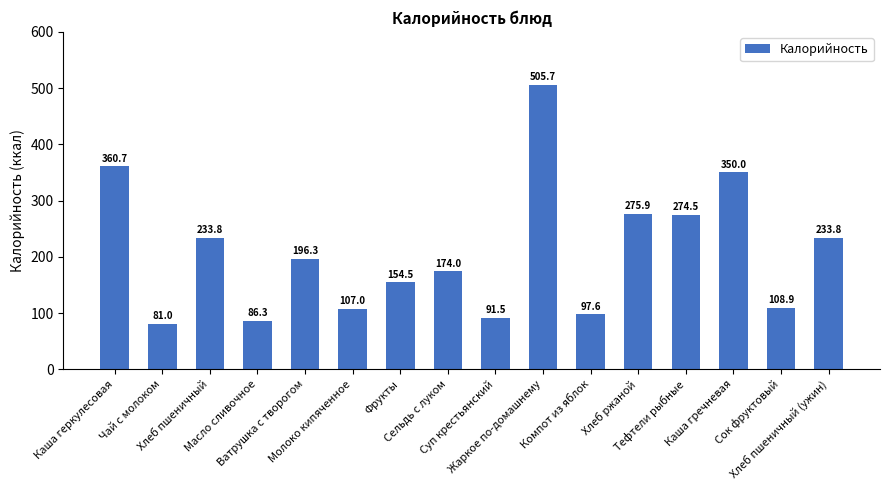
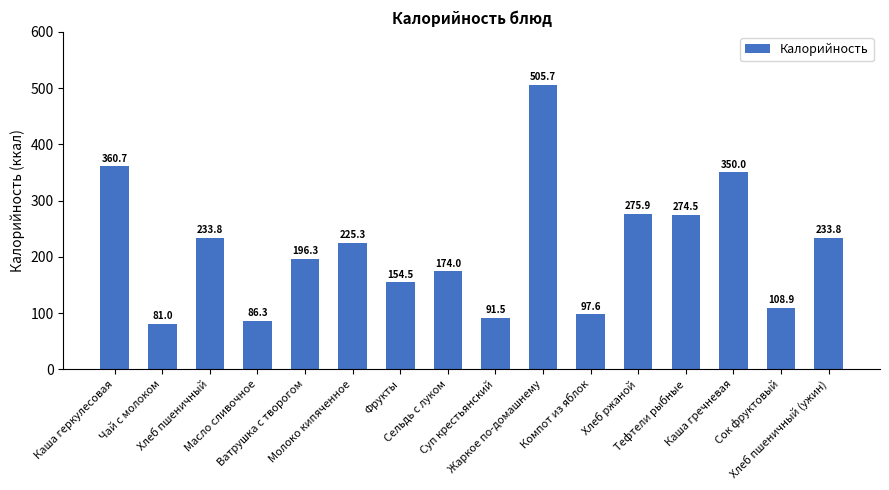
Молоко кипяченное: 107.0 -> 225.3
